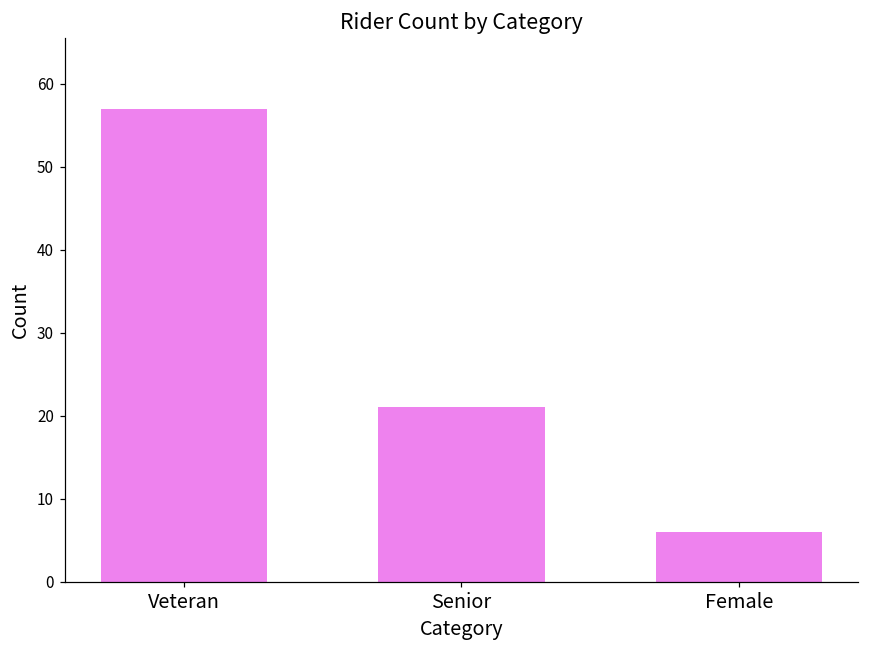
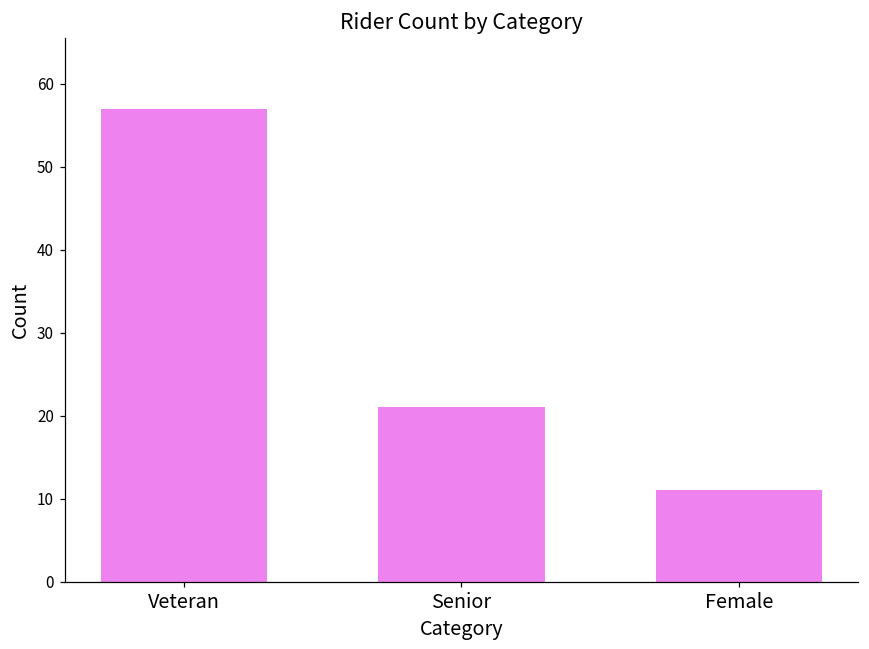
Female: 6 -> 11
